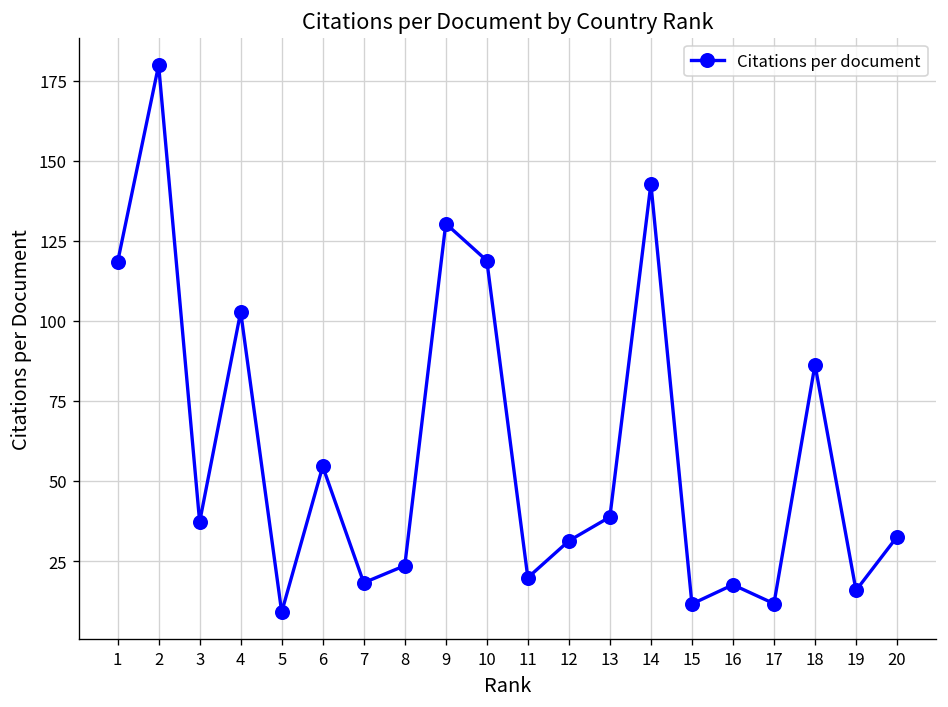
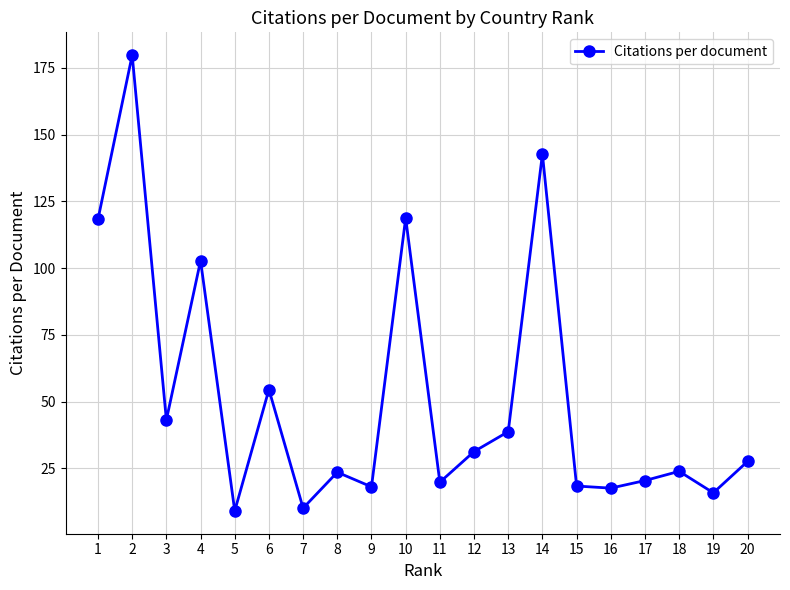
3: 37 -> 43
7: 18 -> 10
9: 130 -> 18
15: 12 -> 18
17: 12 -> 20
18: 86 -> 24
20: 33 -> 28
